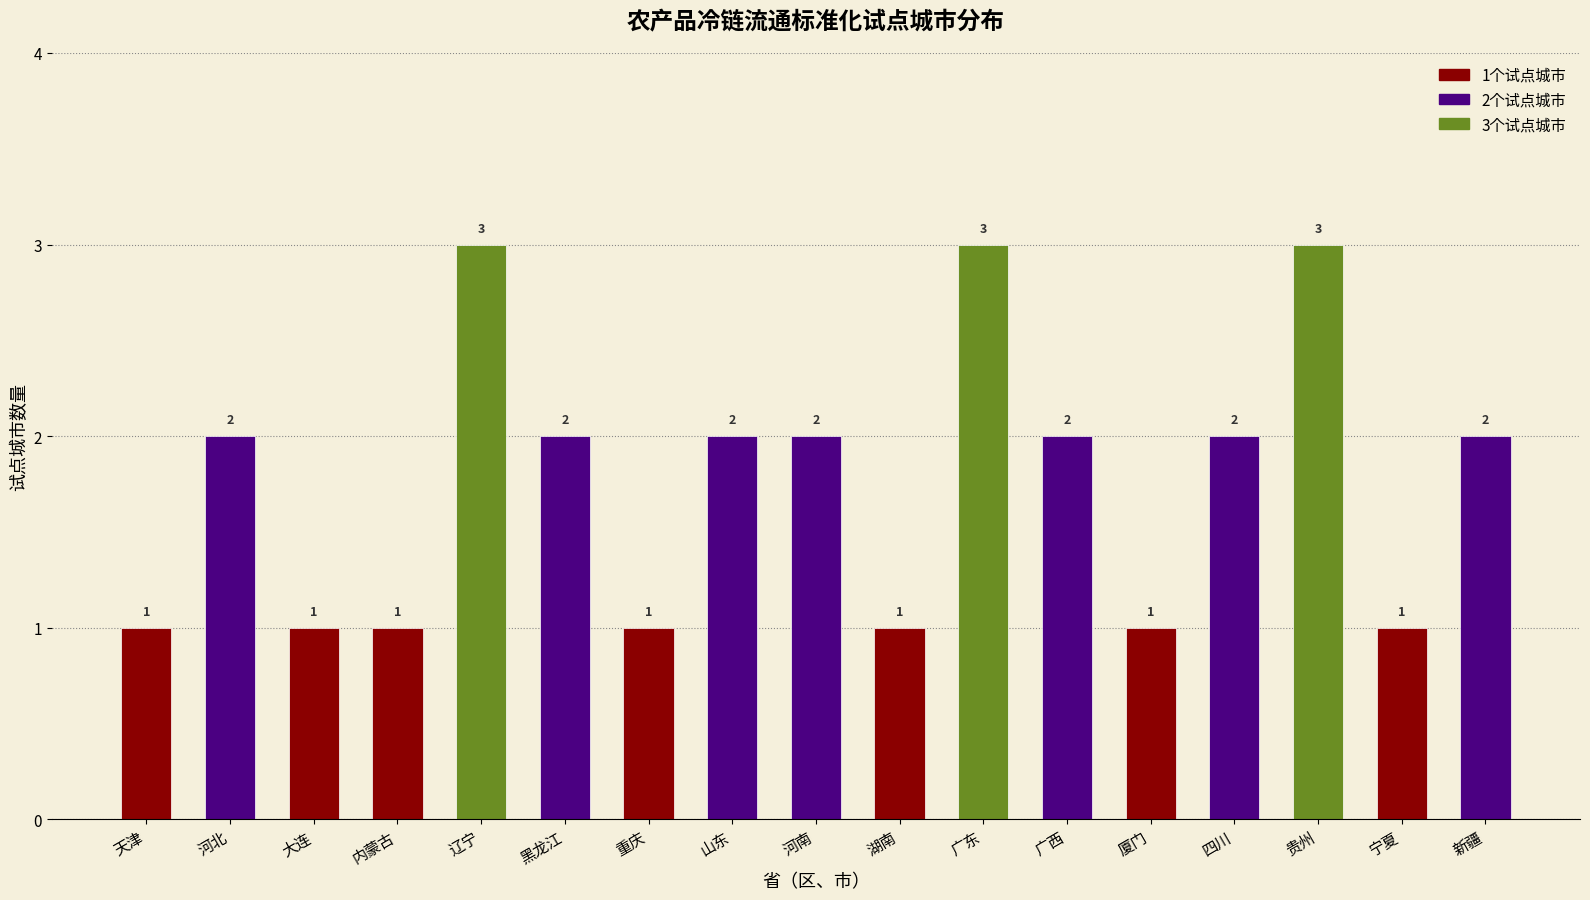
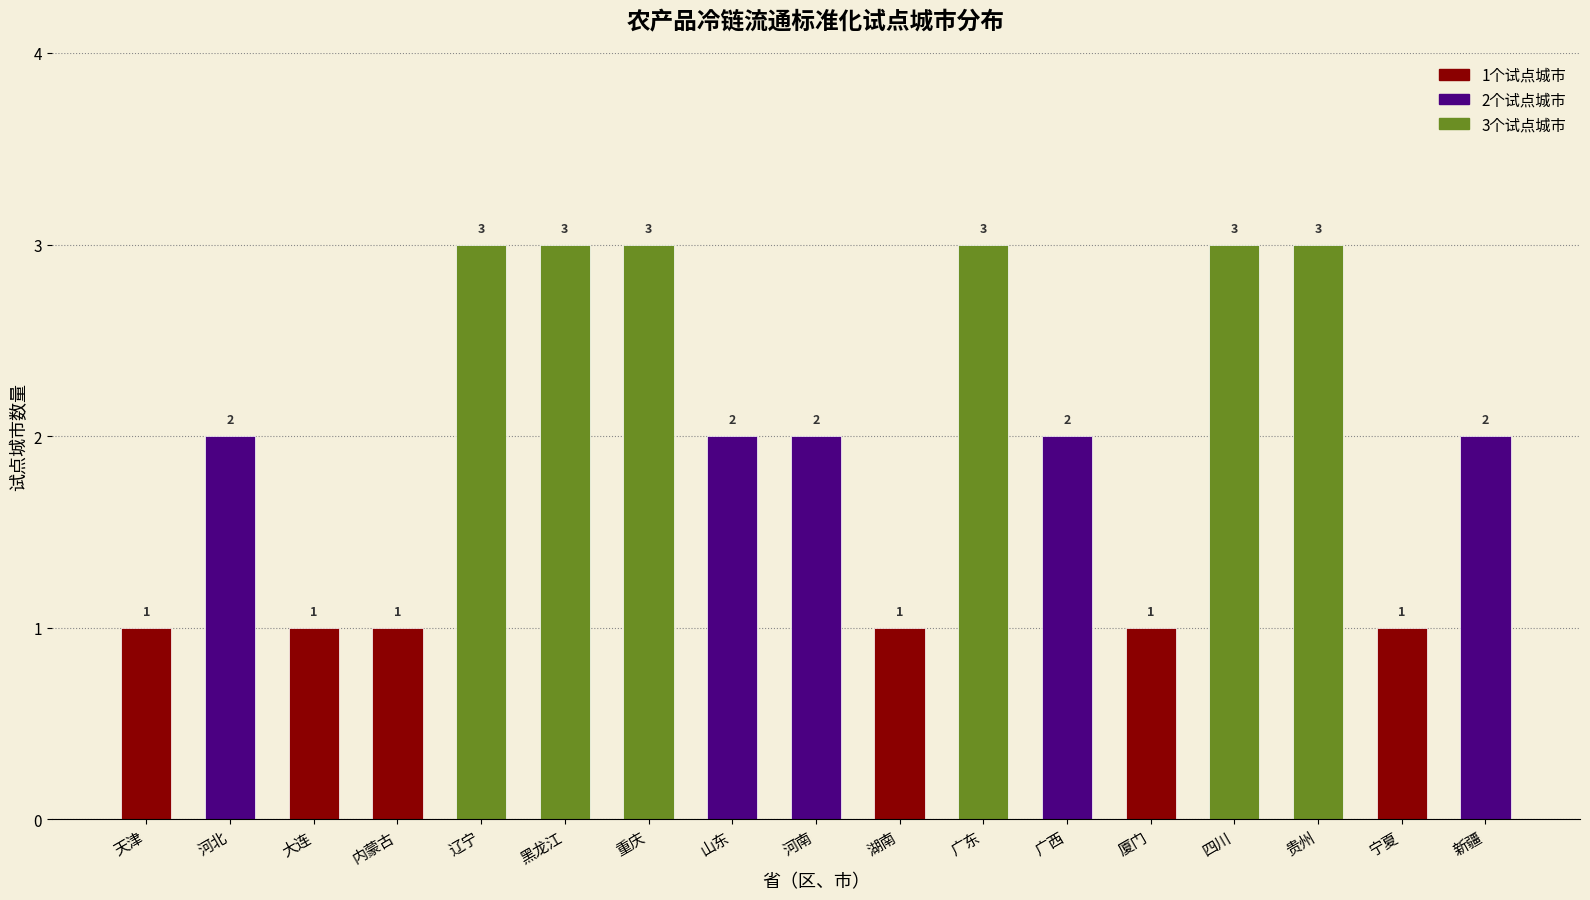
黑龙江: 2 -> 3
重庆: 1 -> 3
四川: 2 -> 3
